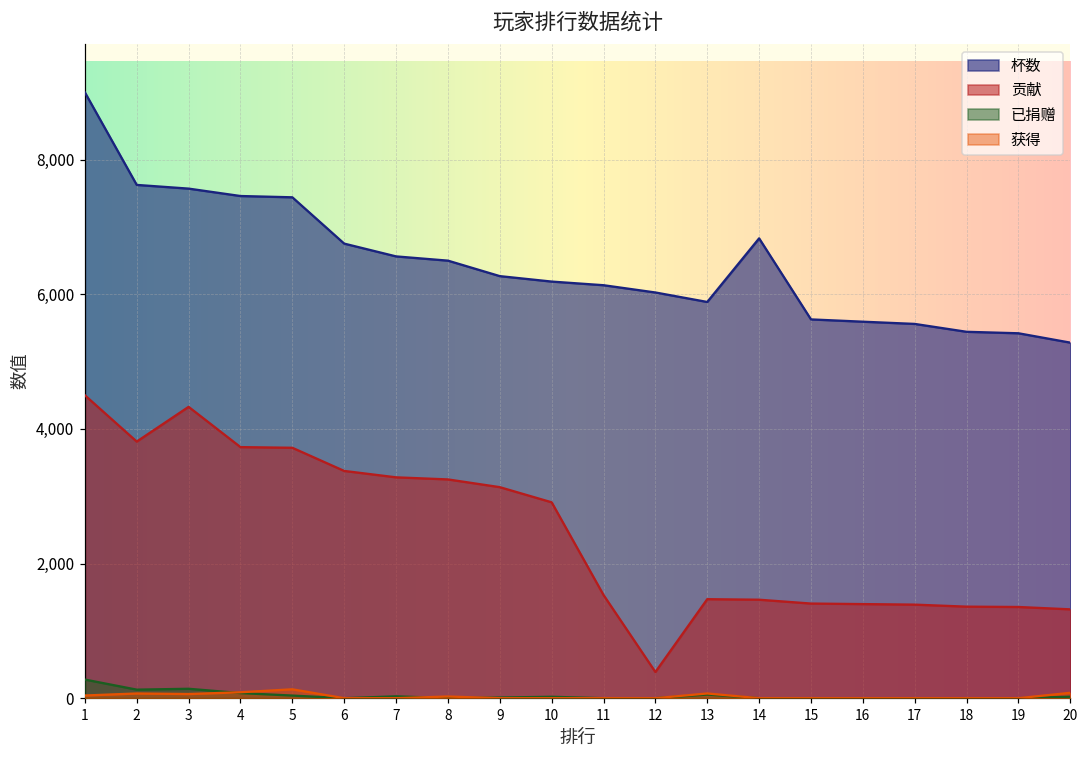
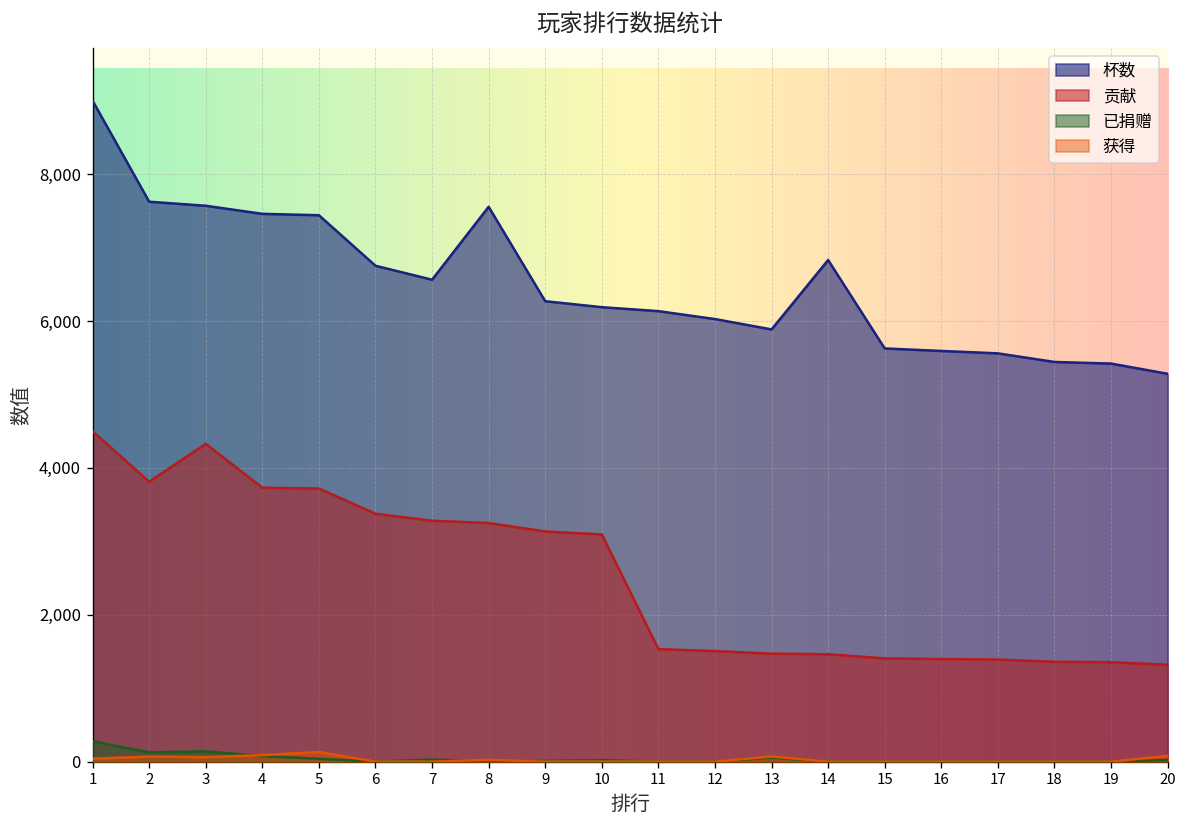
杯数, 8: 6,500 -> 7,600
贡献, 10: 2,900 -> 3,100
贡献, 12: 400 -> 1,500
